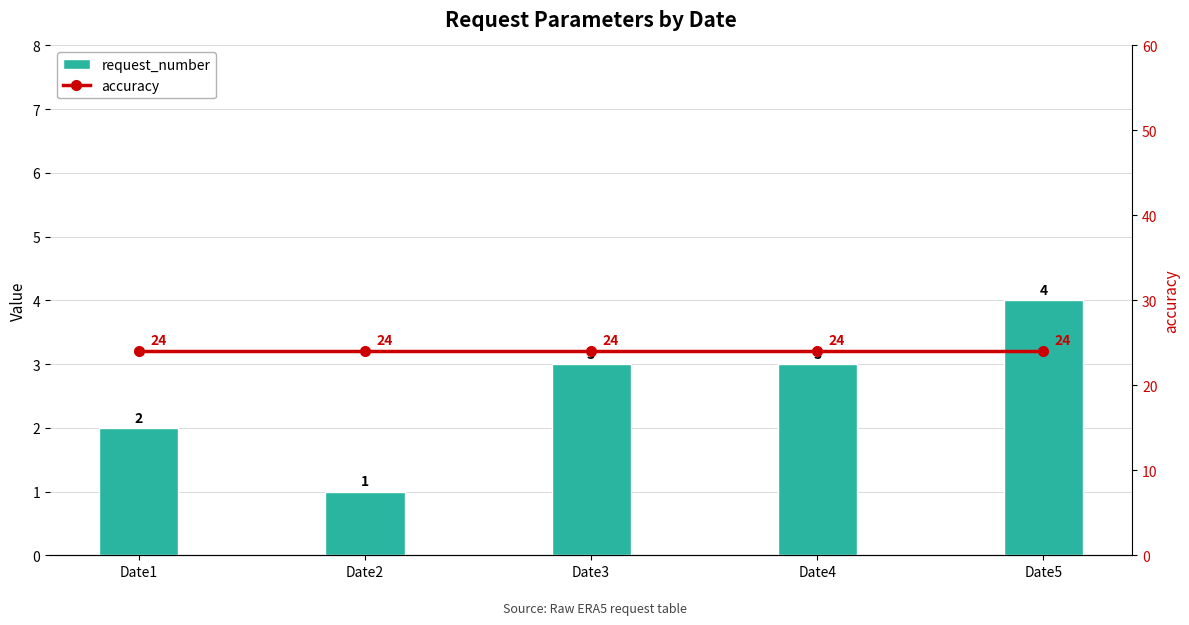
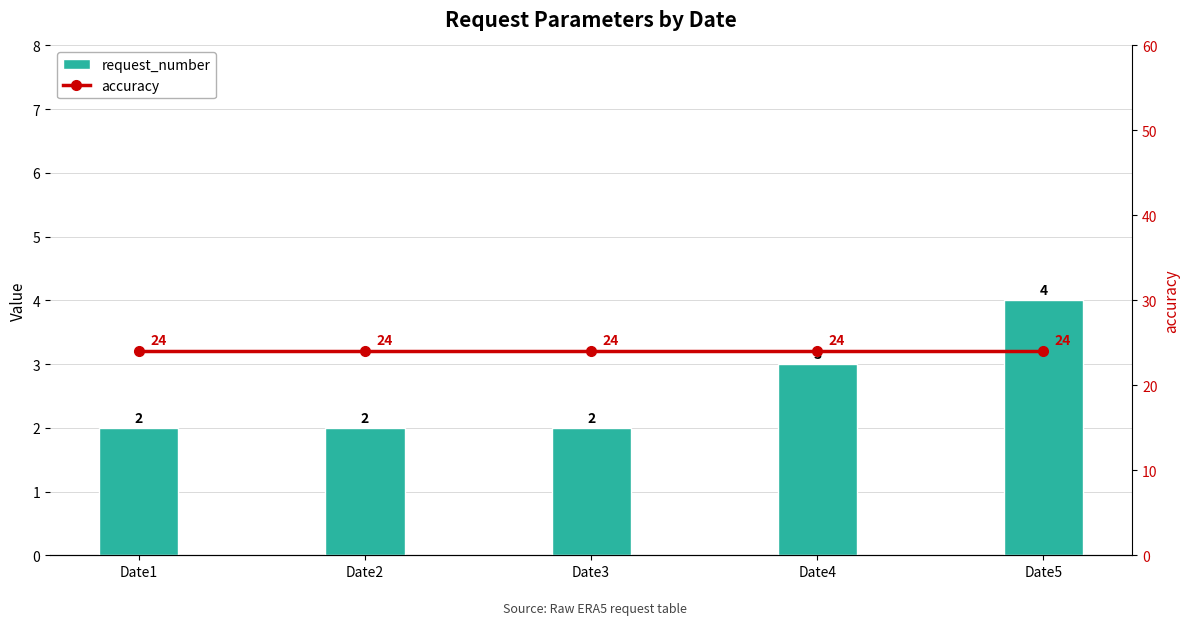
request_number, Date2: 1 -> 2
request_number, Date3: 3 -> 2
